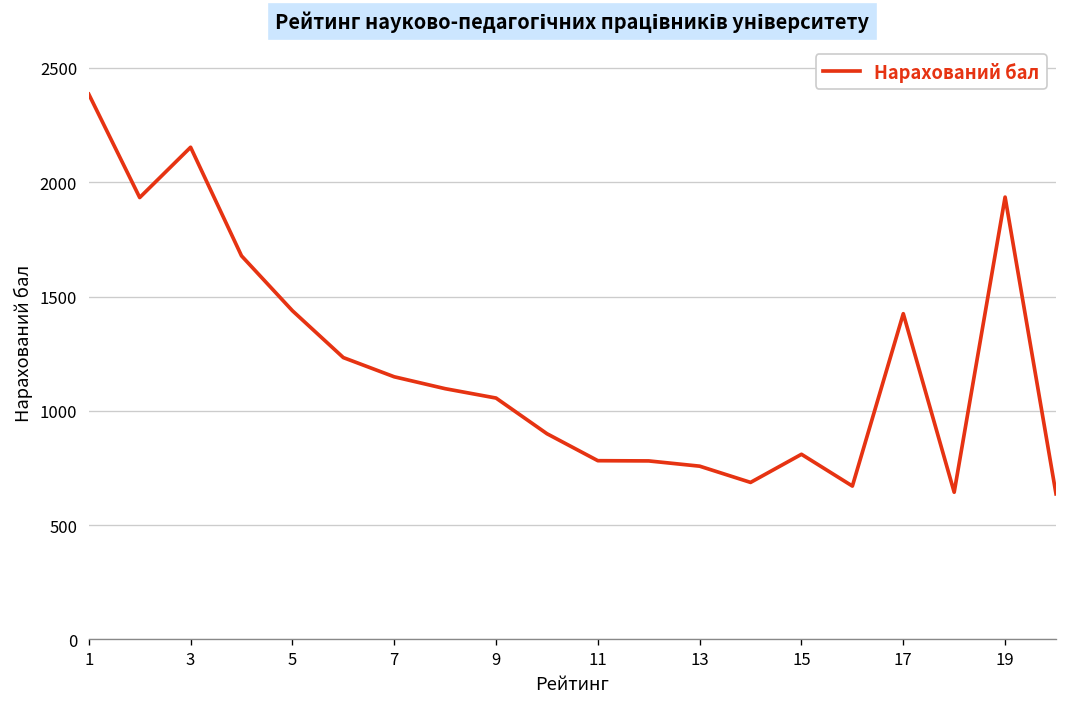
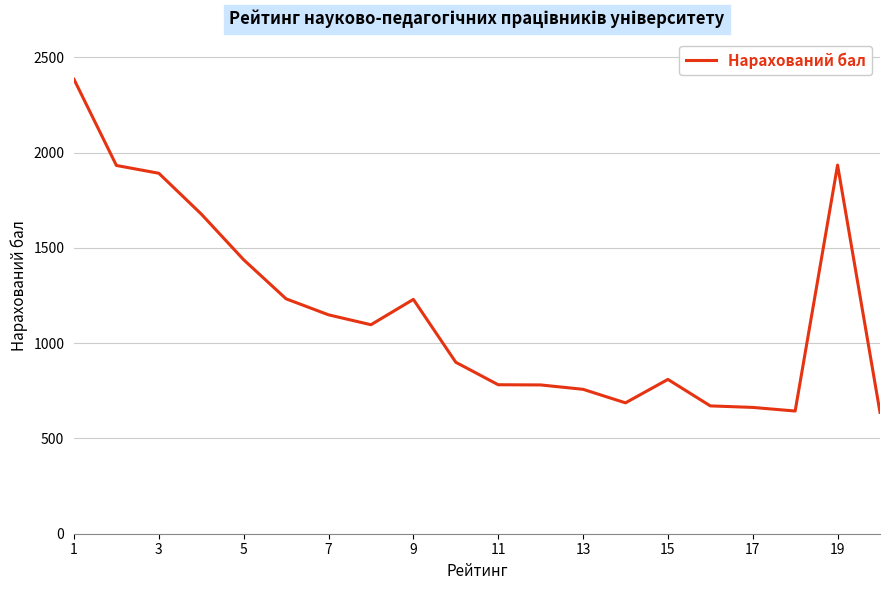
3: 2150 -> 1890
9: 1060 -> 1230
17: 1430 -> 660
